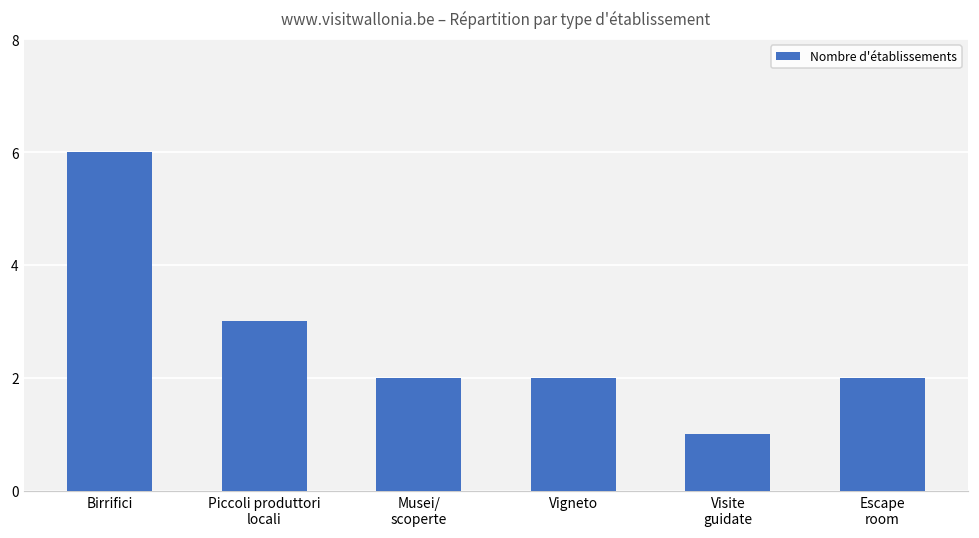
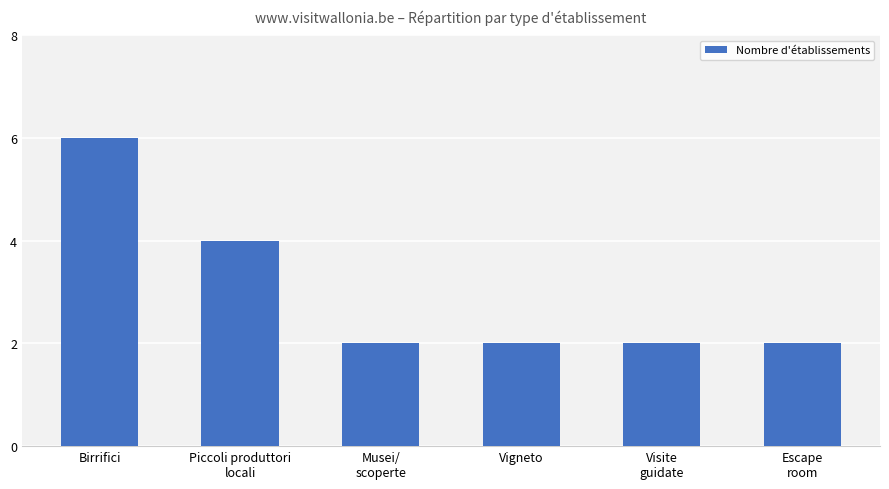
Piccoli produttori locali: 3 -> 4
Visite guidate: 1 -> 2
